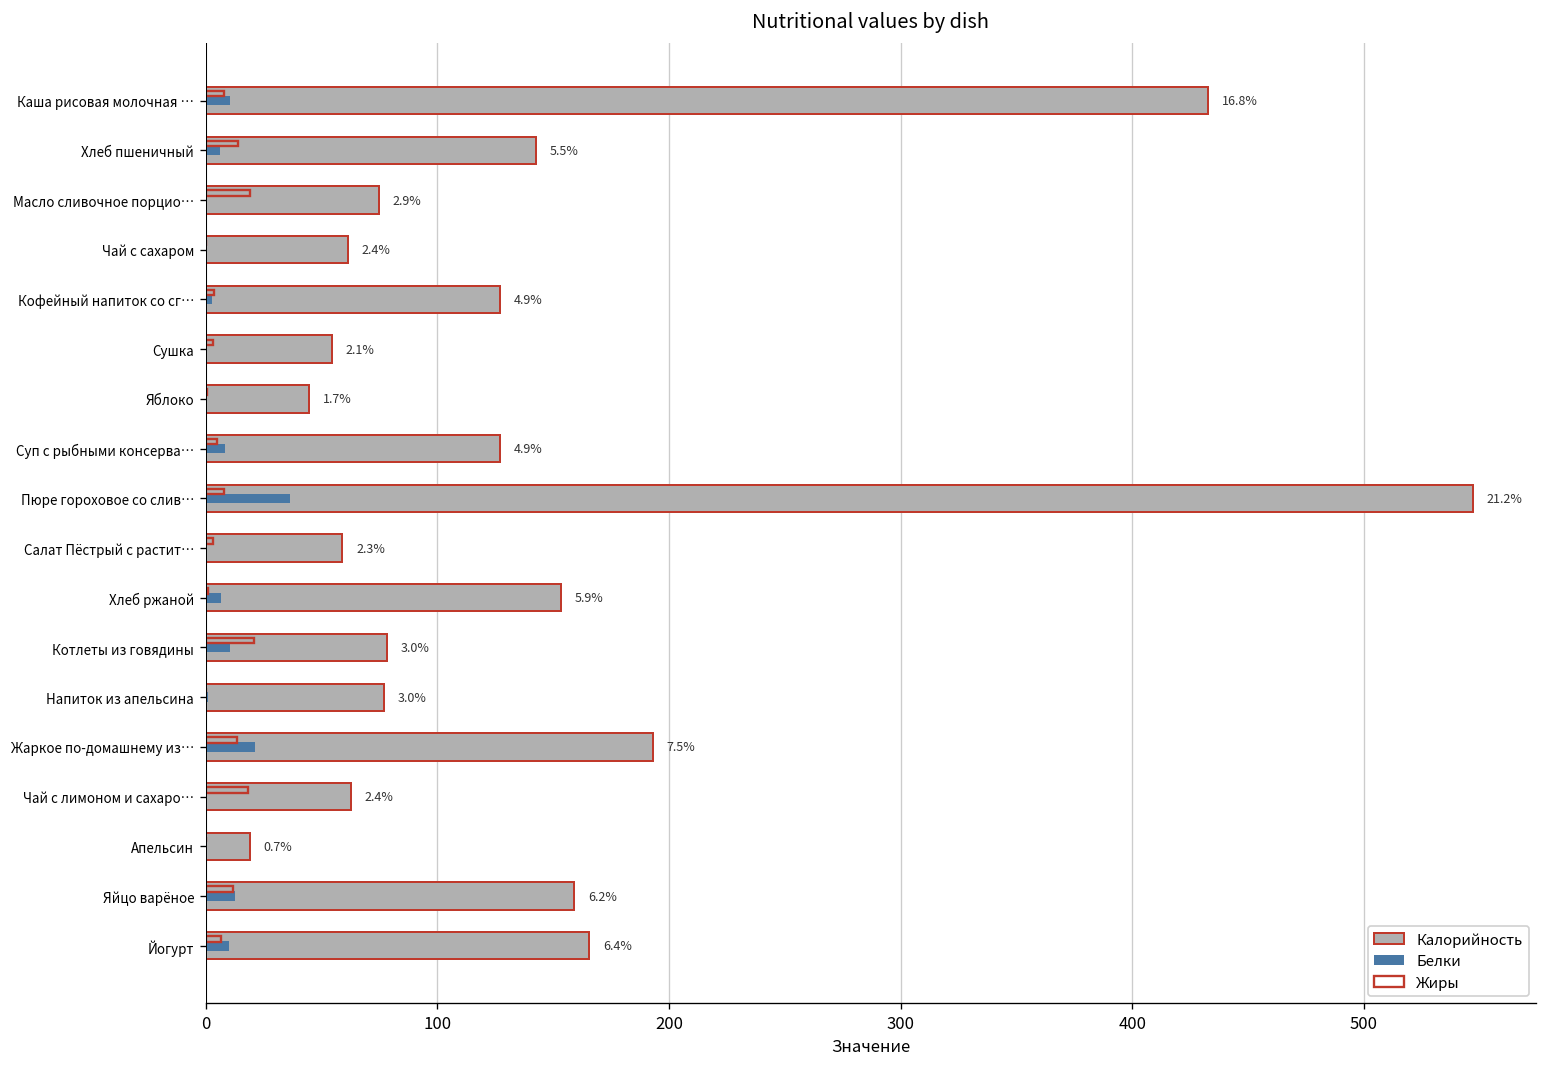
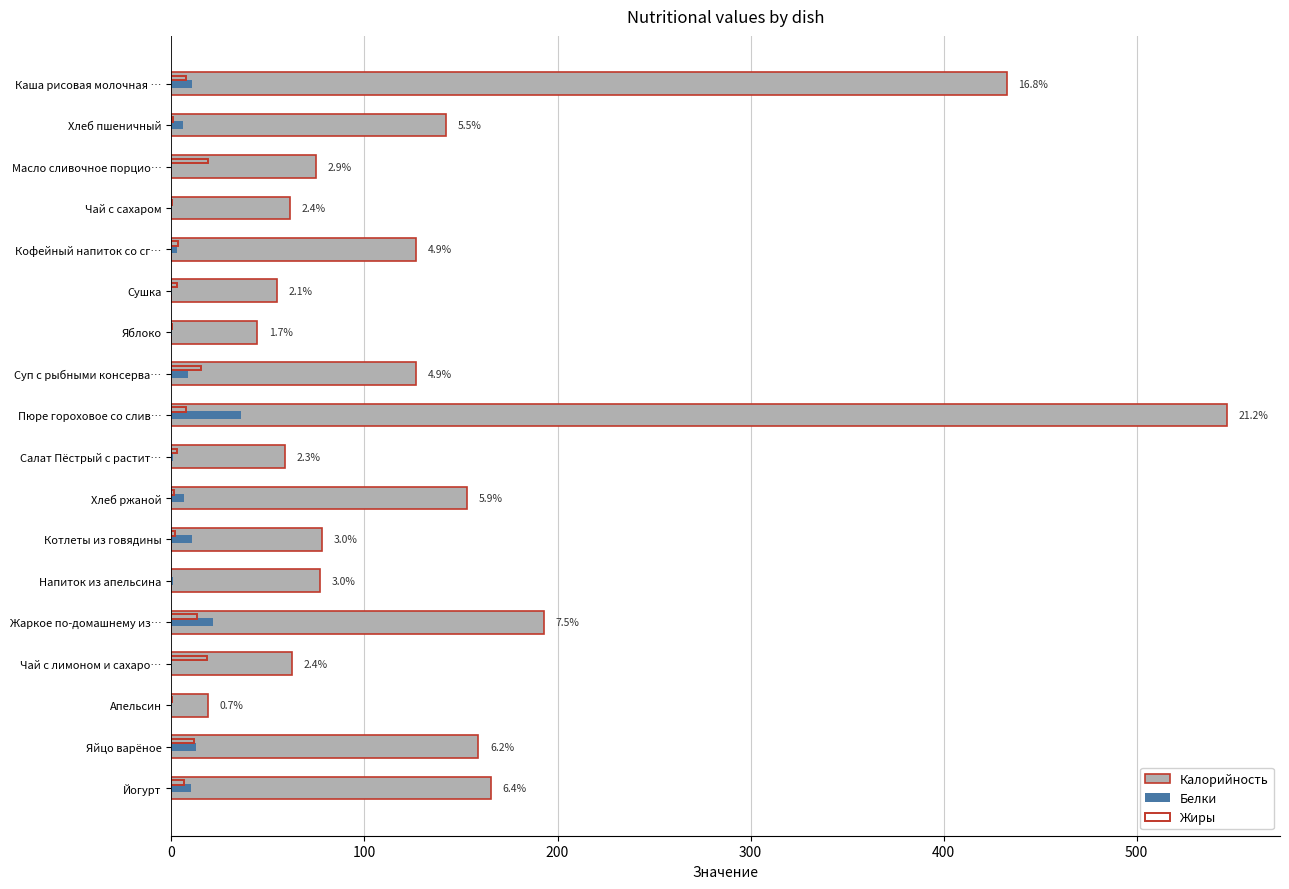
Жиры, Хлеб пшеничный: 14 -> 1
Жиры, Суп с рыбными консерва…: 5 -> 15
Жиры, Котлеты из говядины: 21 -> 2
